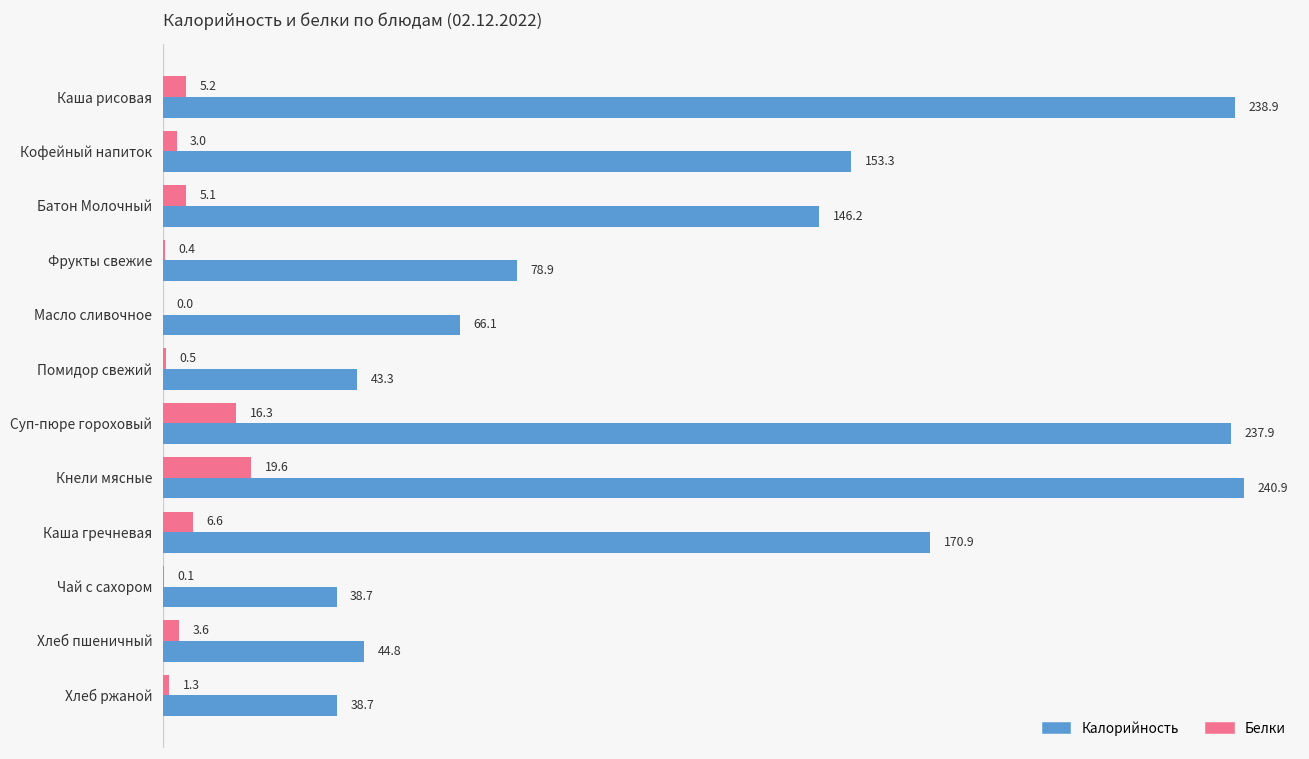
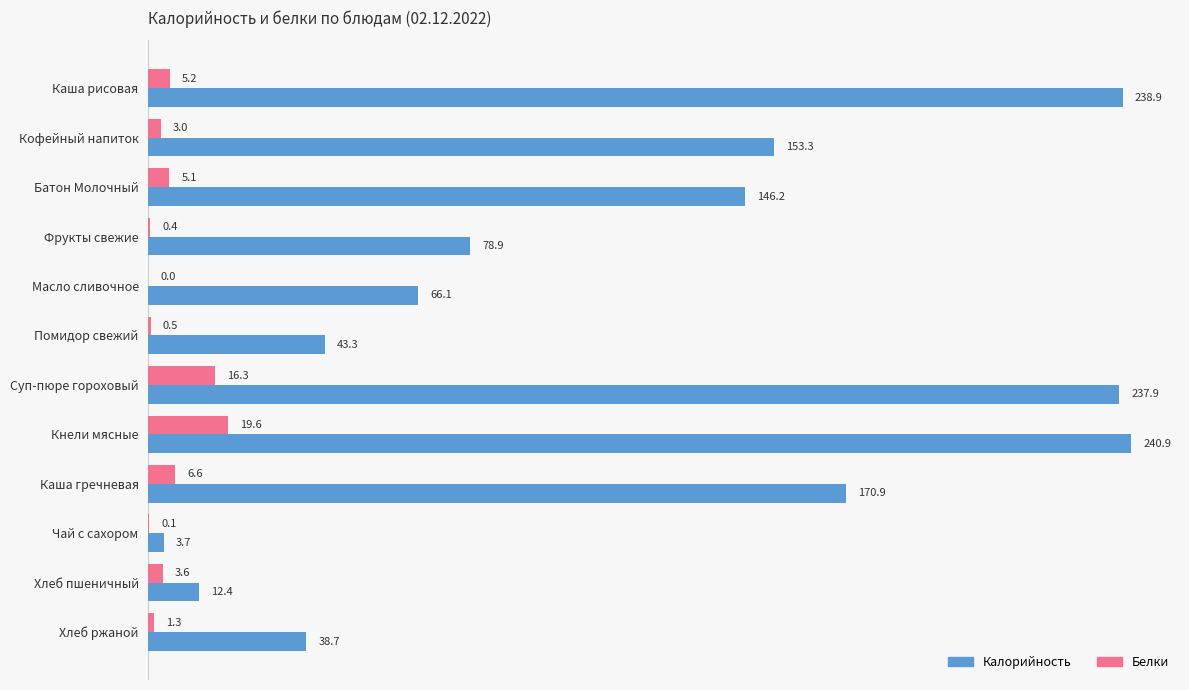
Калорийность, Чай с сахором: 38.7 -> 3.7
Калорийность, Хлеб пшеничный: 44.8 -> 12.4
